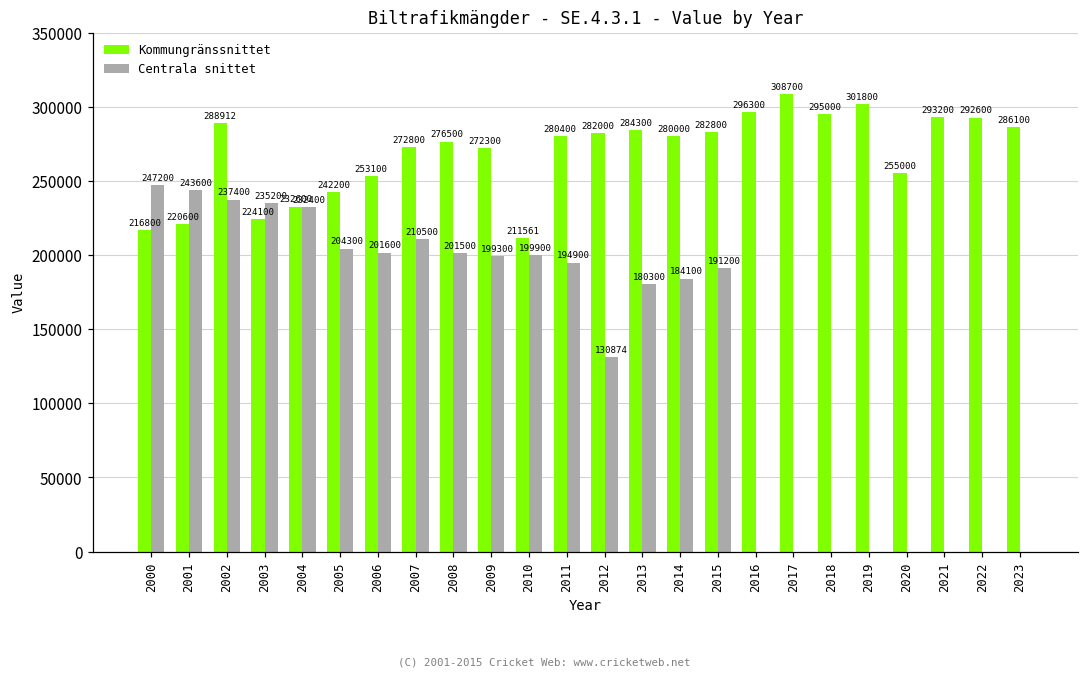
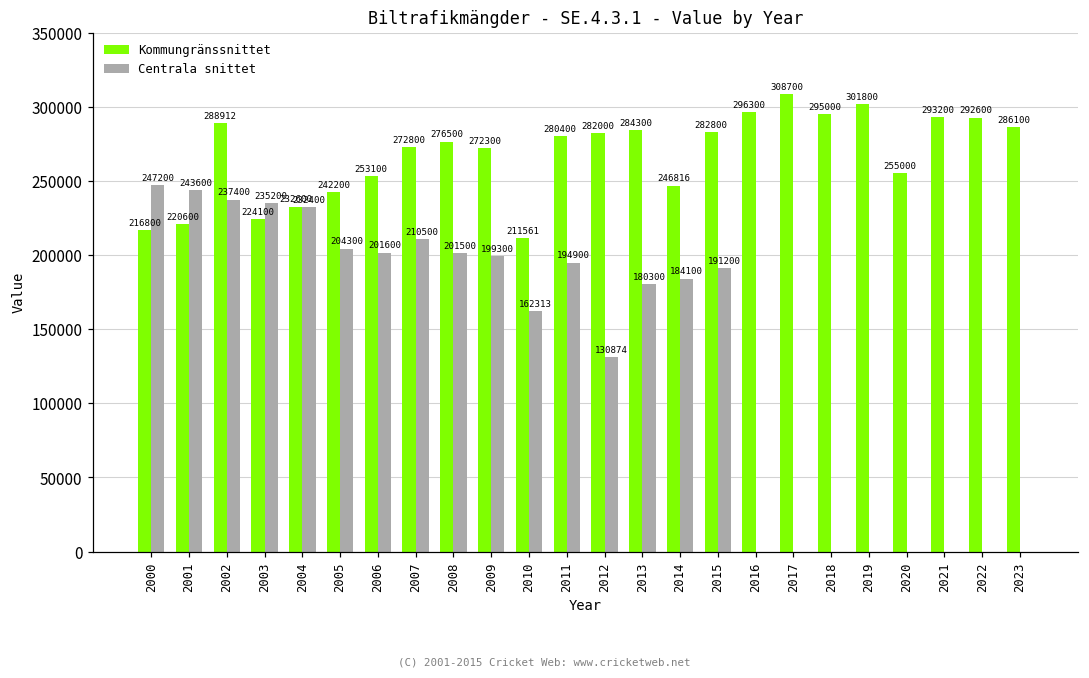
Centrala snittet, 2010: 199900 -> 162313
Kommungränssnittet, 2014: 280000 -> 246816
